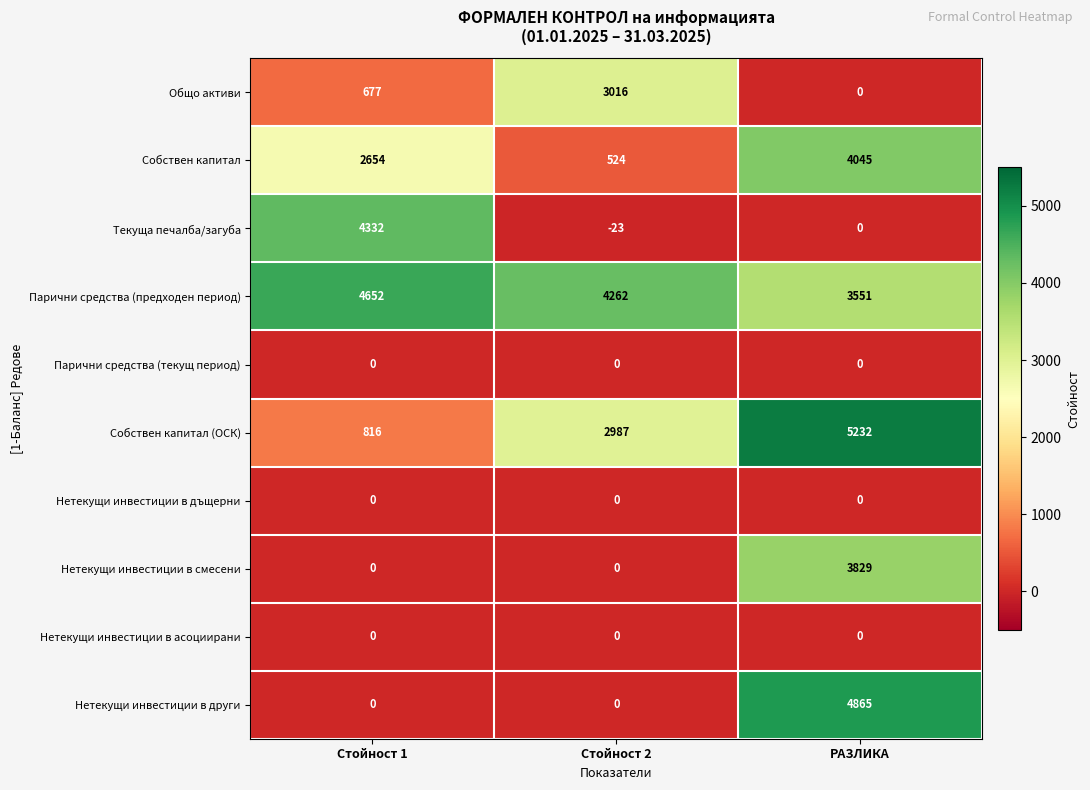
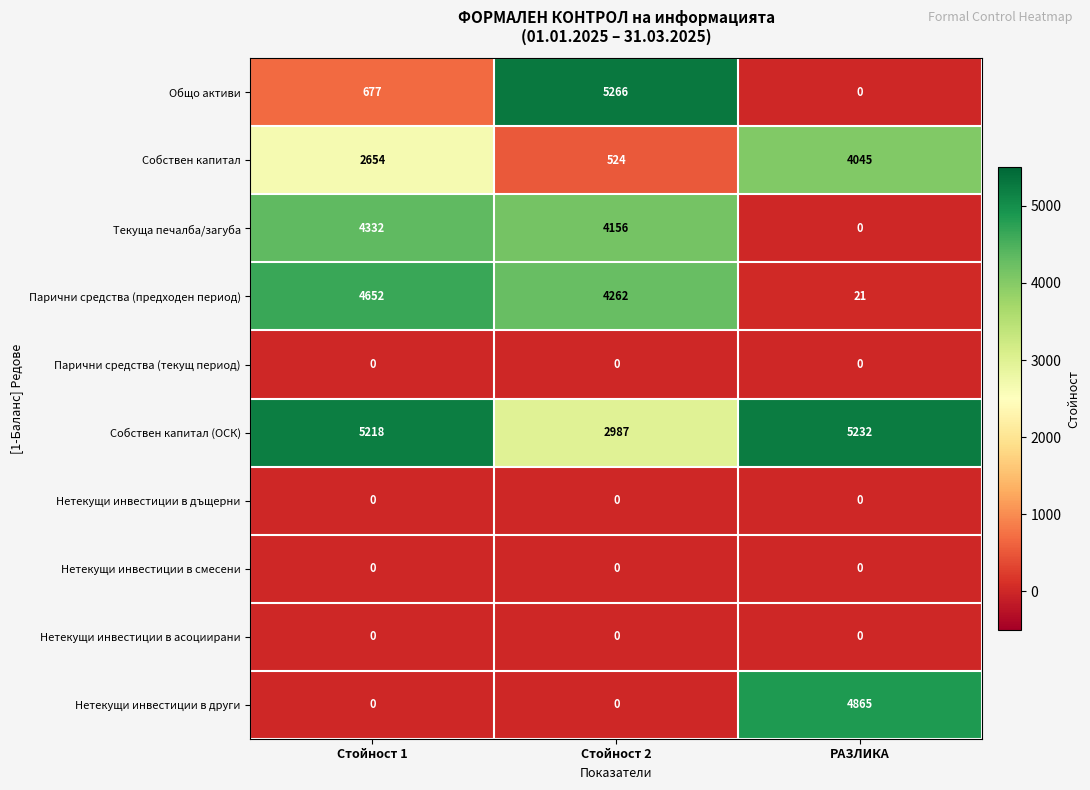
Общо активи, Стойност 2: 3016 -> 5266
Текуща печалба/загуба, Стойност 2: -23 -> 4156
Парични средства (предходен период), РАЗЛИКА: 3551 -> 21
Собствен капитал (ОСК), Стойност 1: 816 -> 5218
Нетекущи инвестиции в смесени, РАЗЛИКА: 3829 -> 0
